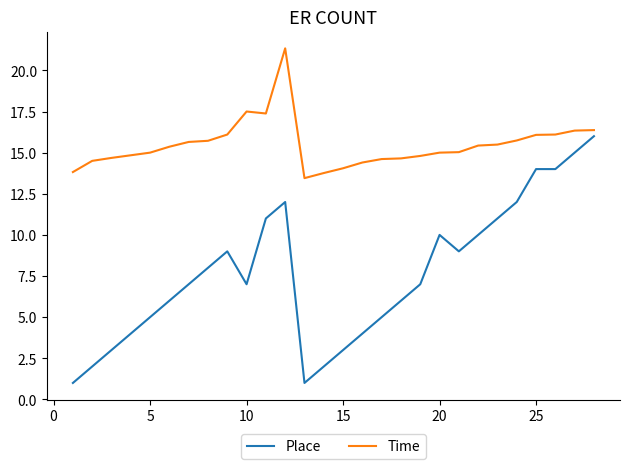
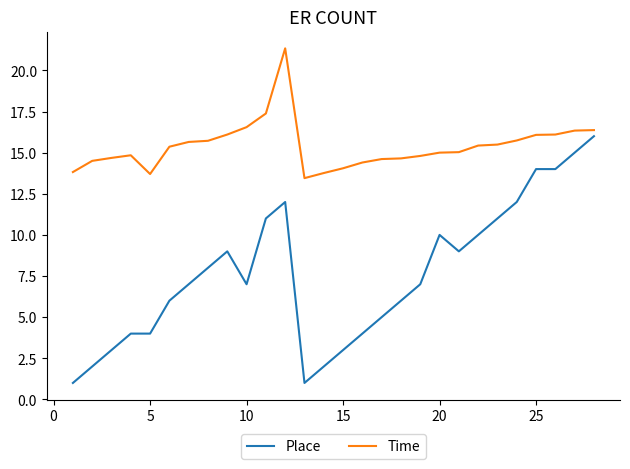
Place, 5: 5 -> 4
Time, 5: 15.0 -> 13.7
Time, 10: 17.5 -> 16.6
